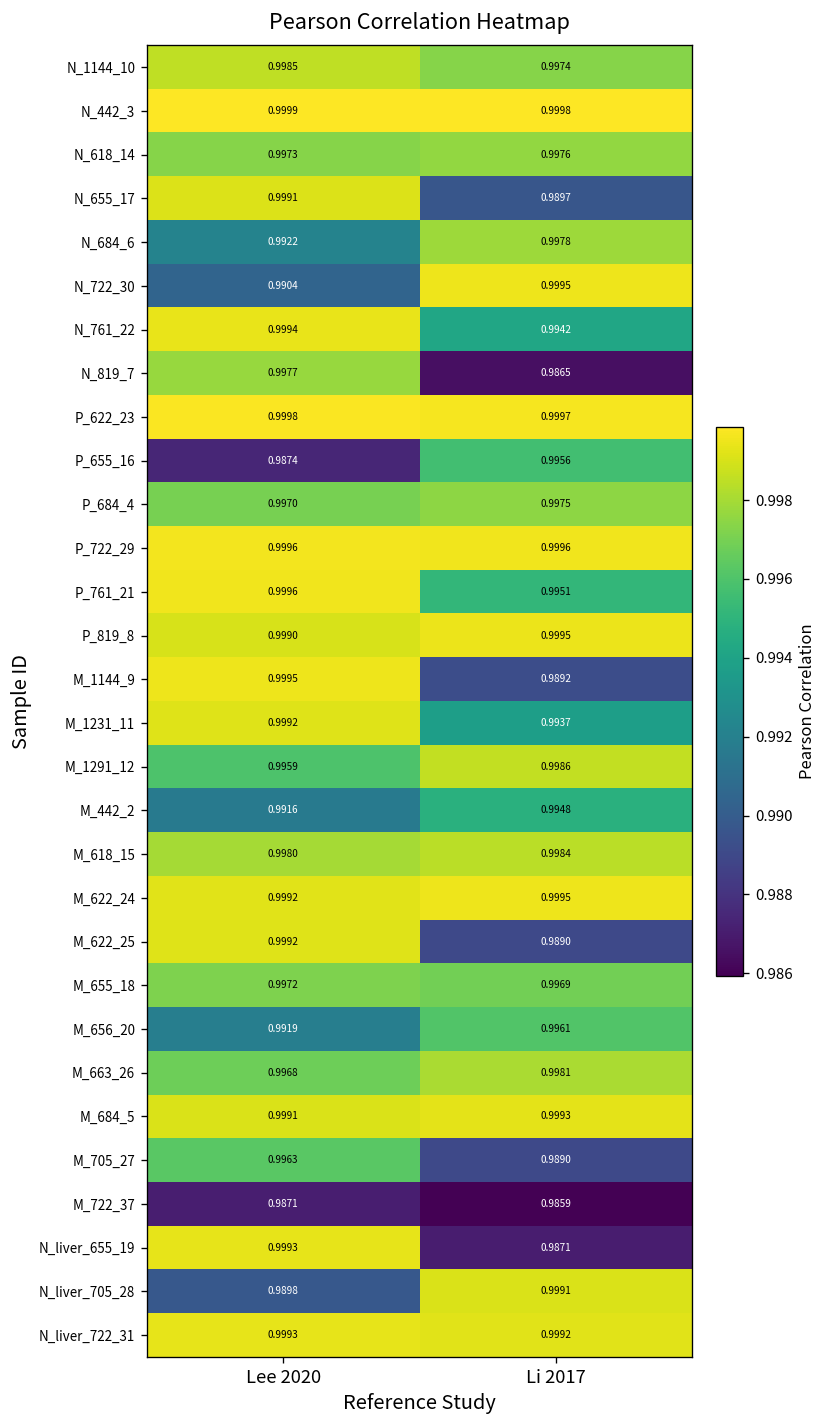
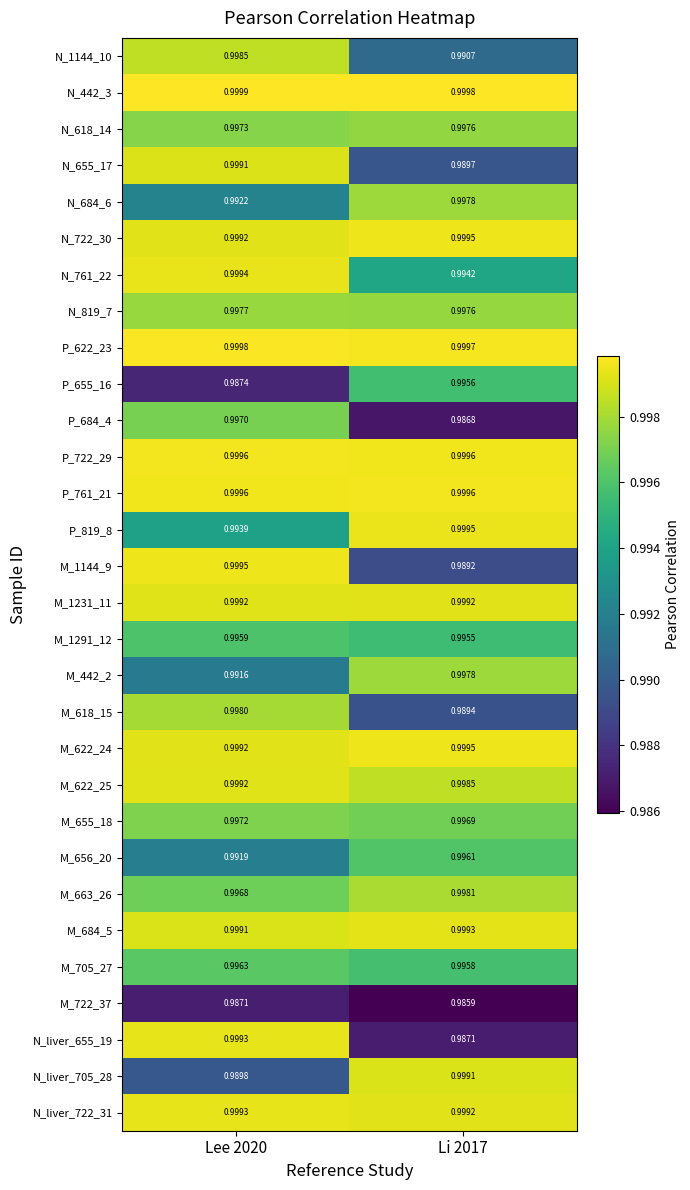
N_1144_10, Li 2017: 0.9974 -> 0.9907
N_722_30, Lee 2020: 0.9904 -> 0.9992
N_819_7, Li 2017: 0.9865 -> 0.9976
P_684_4, Li 2017: 0.9975 -> 0.9868
P_761_21, Li 2017: 0.9951 -> 0.9996
P_819_8, Lee 2020: 0.9990 -> 0.9939
M_1231_11, Li 2017: 0.9937 -> 0.9992
M_1291_12, Li 2017: 0.9986 -> 0.9955
M_442_2, Li 2017: 0.9948 -> 0.9978
M_618_15, Li 2017: 0.9984 -> 0.9894
M_622_25, Li 2017: 0.9890 -> 0.9985
M_705_27, Li 2017: 0.9890 -> 0.9958
